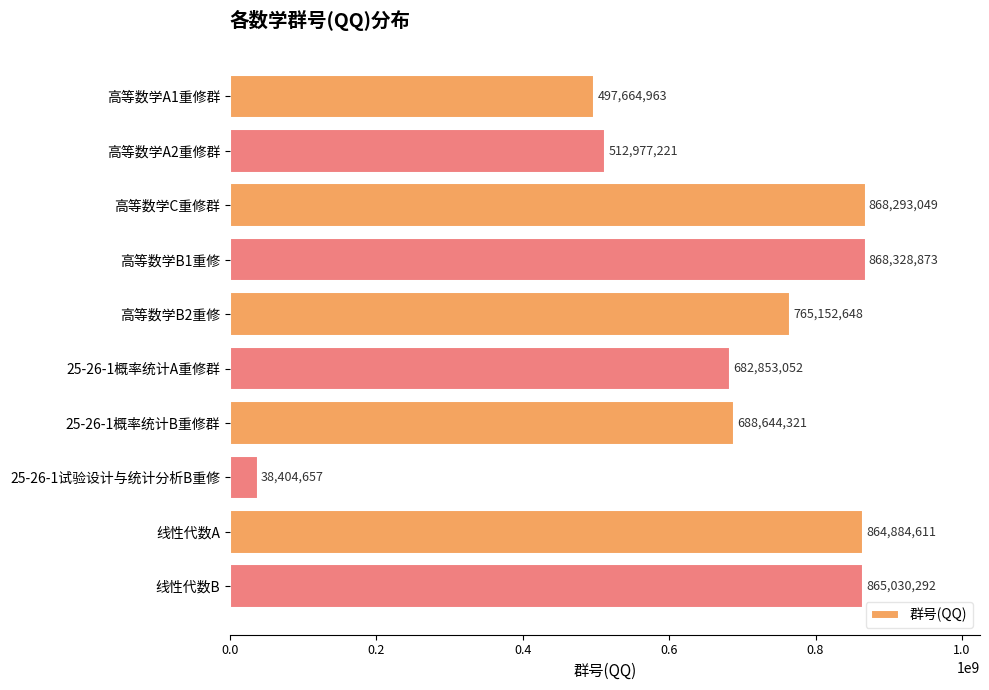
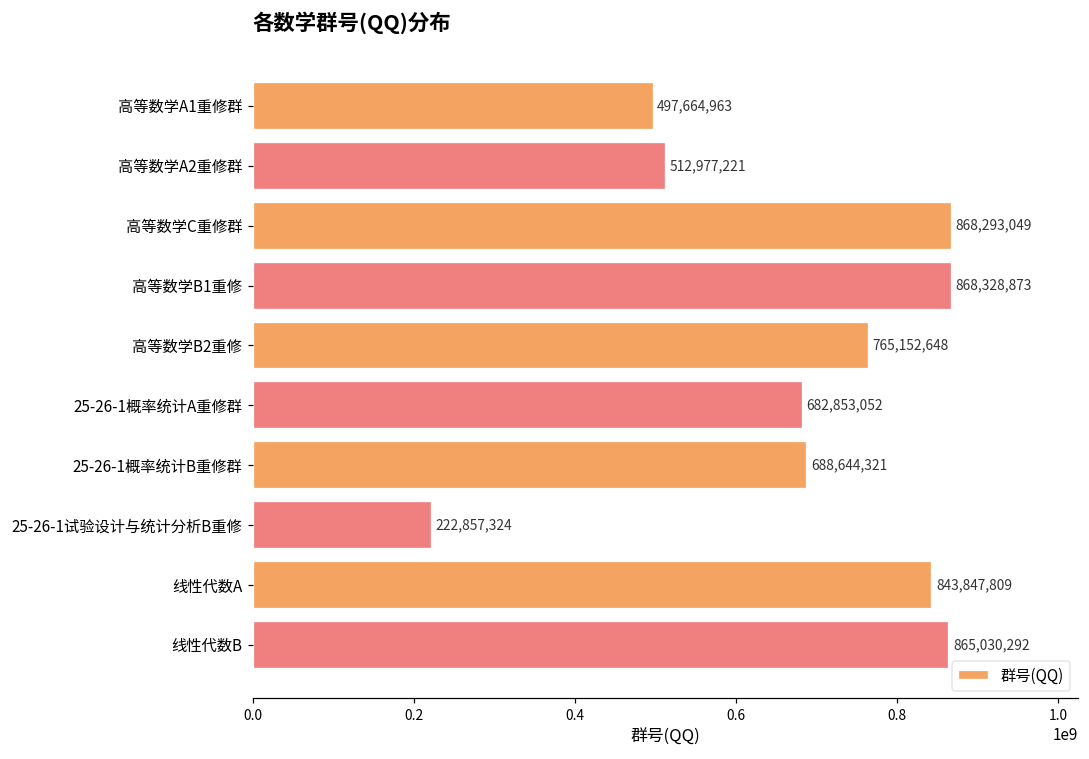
25-26-1试验设计与统计分析B重修: 38,404,657 -> 222,857,324
线性代数A: 864,884,611 -> 843,847,809
